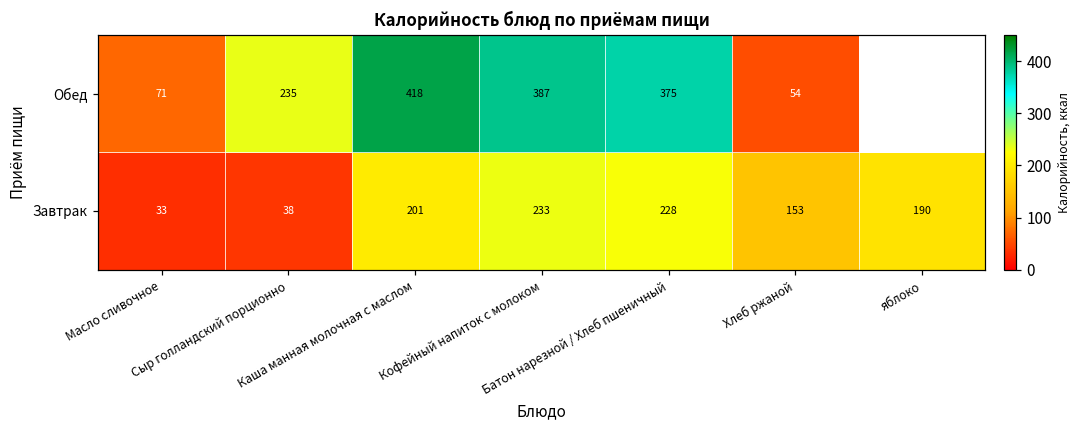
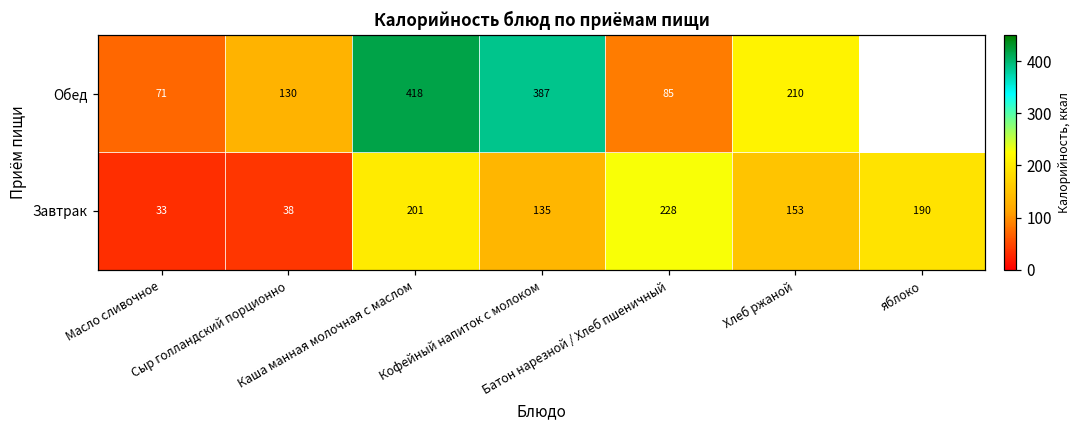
Обед, Сыр голландский порционно: 235 -> 130
Обед, Батон нарезной / Хлеб пшеничный: 375 -> 85
Обед, Хлеб ржаной: 54 -> 210
Завтрак, Кофейный напиток с молоком: 233 -> 135
